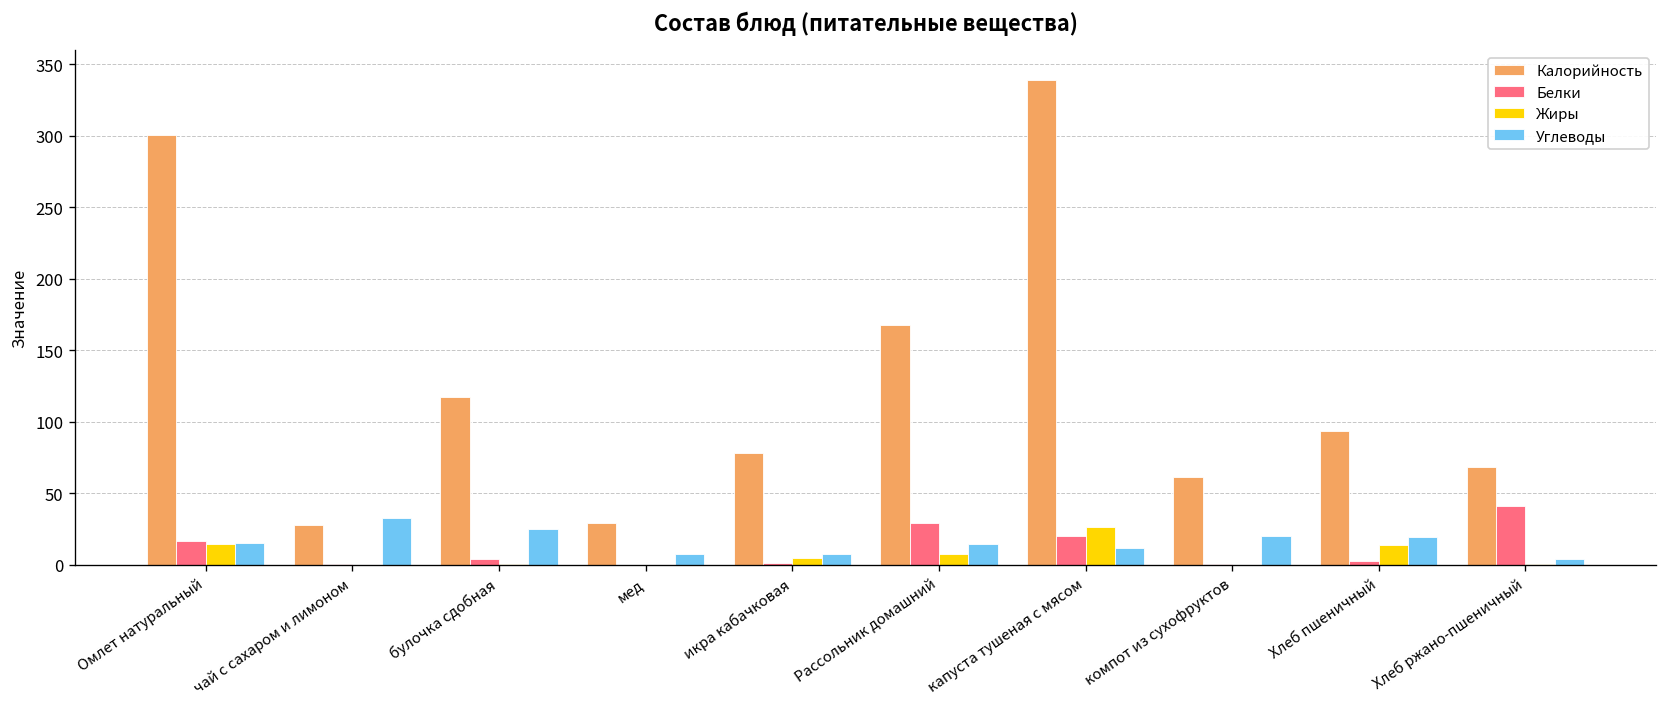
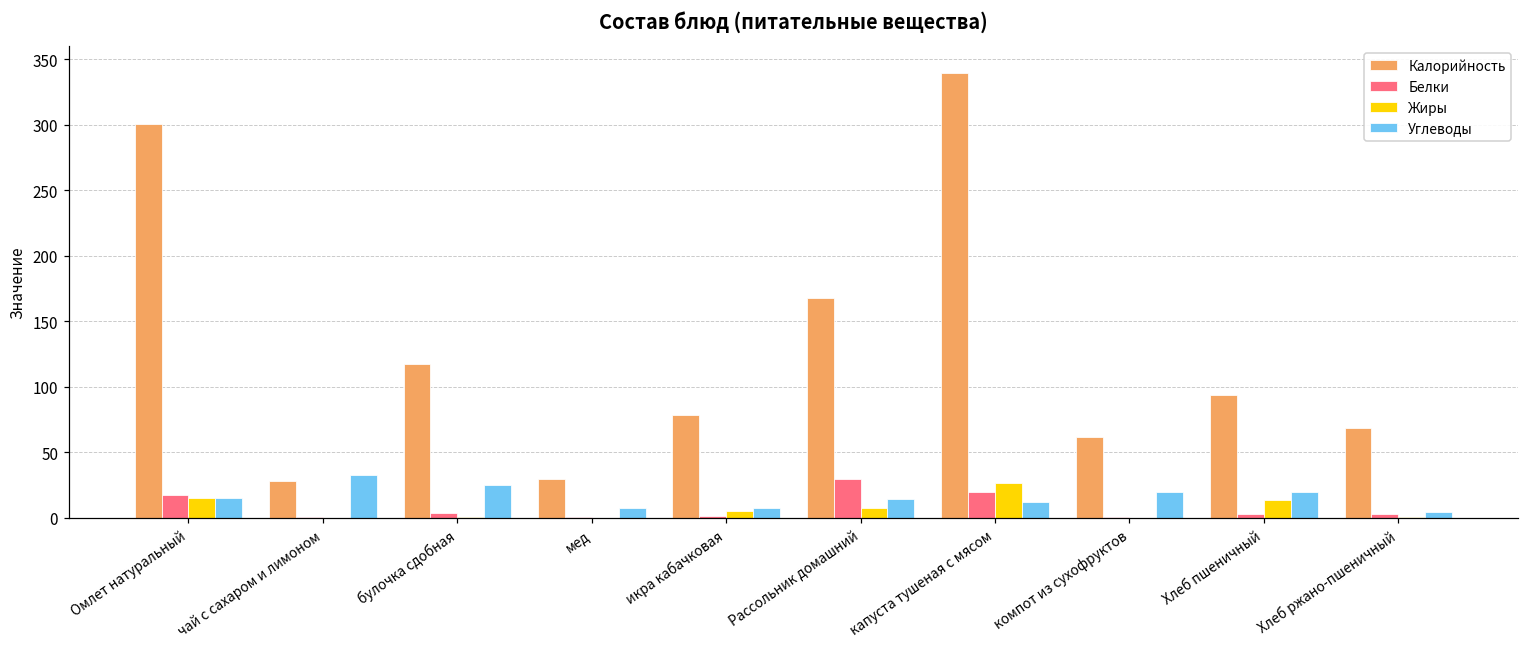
Белки, Хлеб ржано-пшеничный: 41 -> 3
